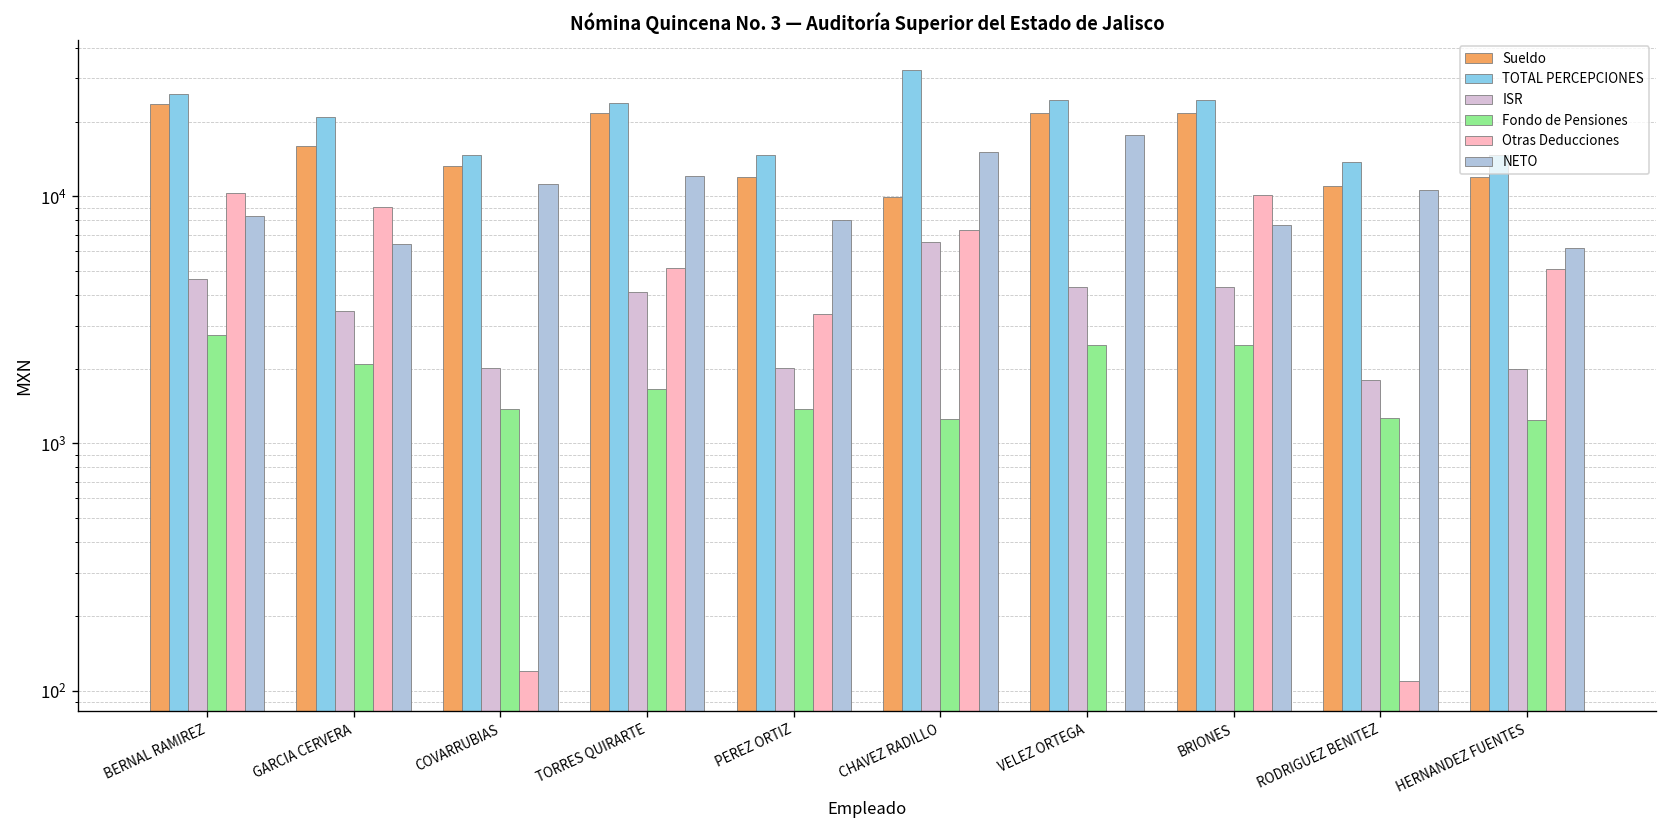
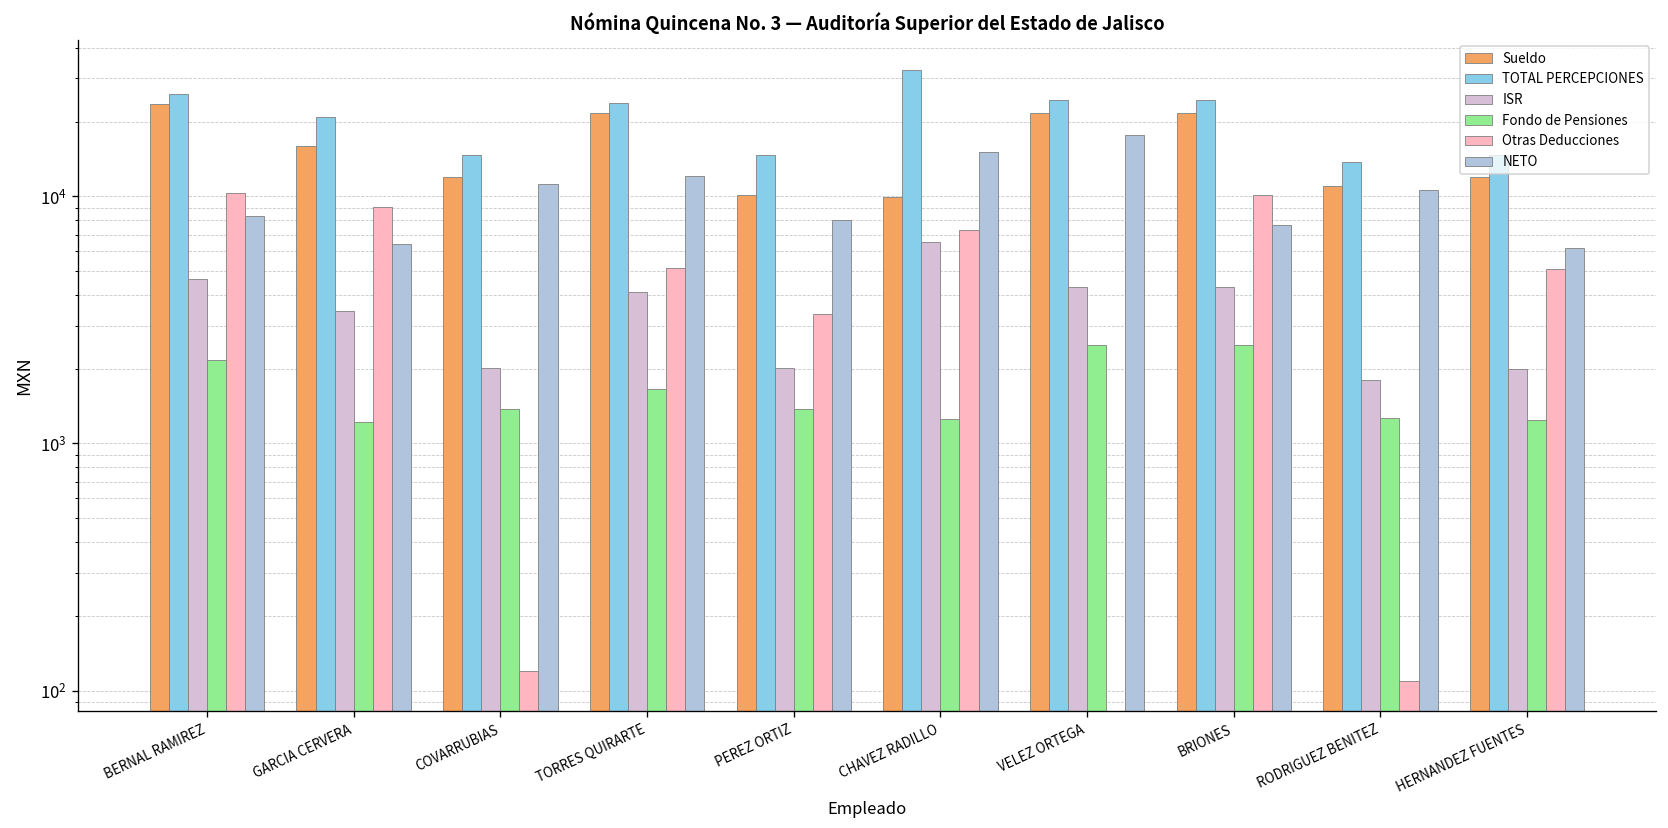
Fondo de Pensiones, BERNAL RAMIREZ: 2800 -> 2200
Fondo de Pensiones, GARCIA CERVERA: 2100 -> 1200
Sueldo, COVARRUBIAS: 13000 -> 12000
Sueldo, PEREZ ORTIZ: 12000 -> 10000
